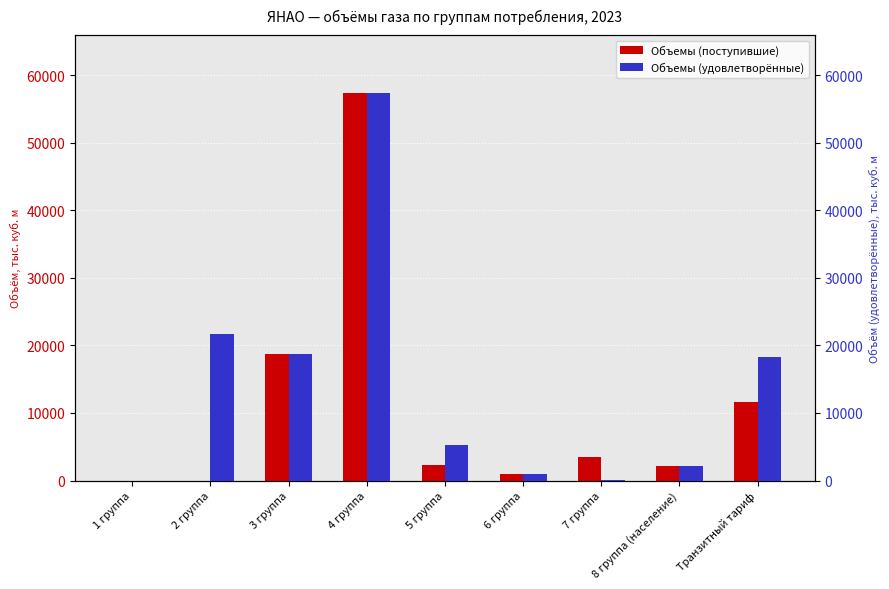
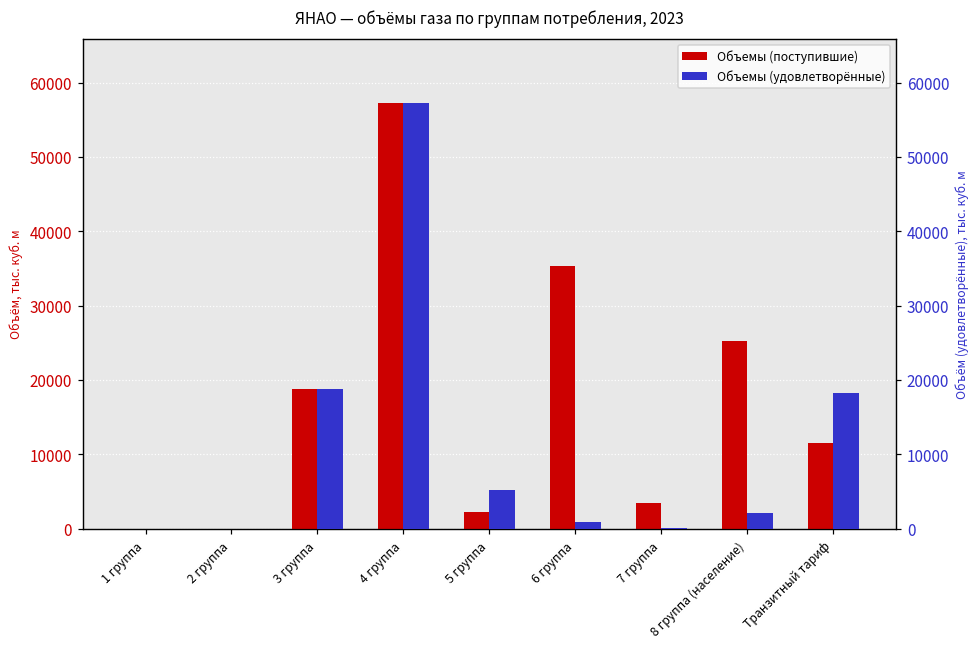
Объемы (поступившие), 6 группа: 1000 -> 35000
Объемы (поступившие), 8 группа (население): 2000 -> 25000
Объемы (удовлетворённые), 2 группа: 22000 -> 0
